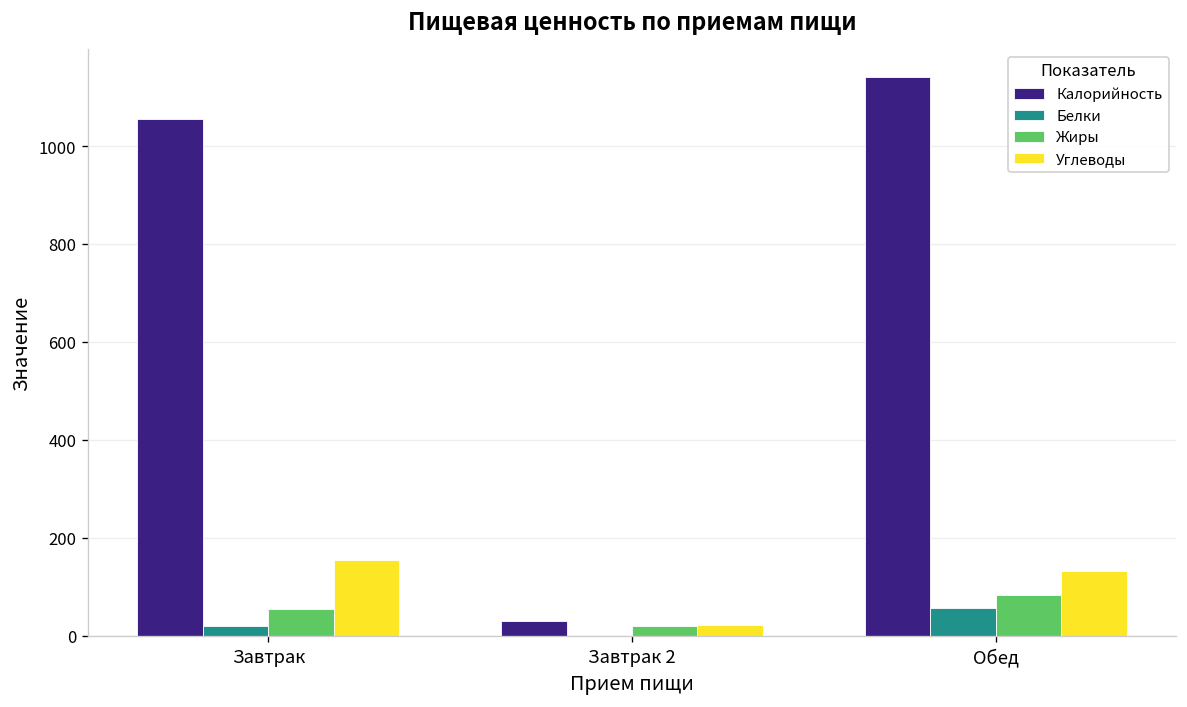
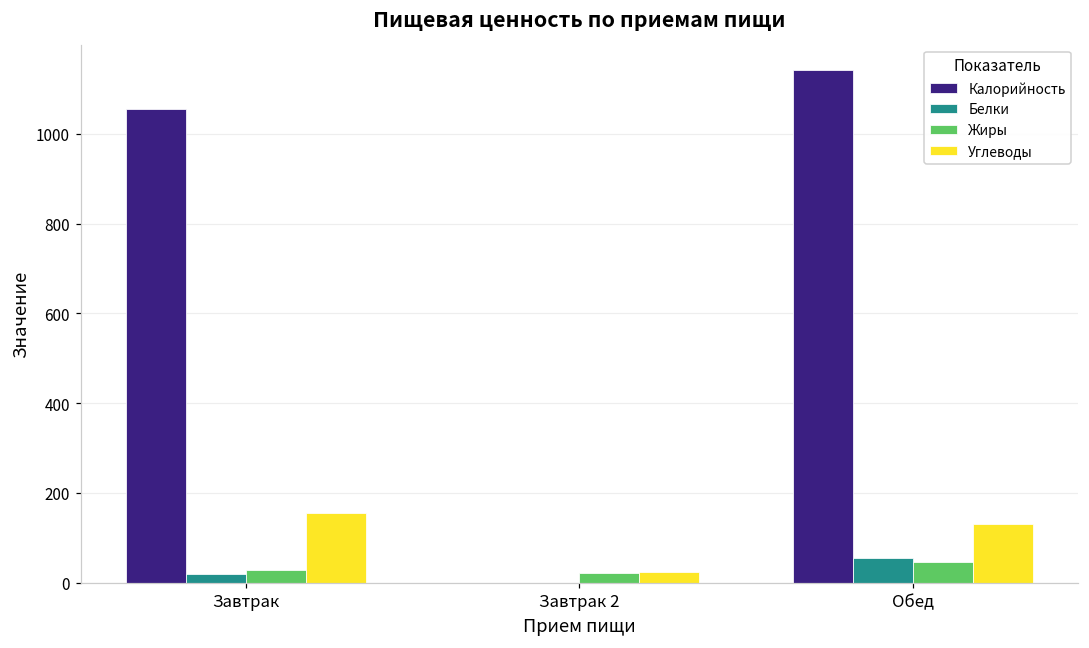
Жиры, Завтрак: 50 -> 30
Калорийность, Завтрак 2: 30 -> 0
Жиры, Обед: 80 -> 50
